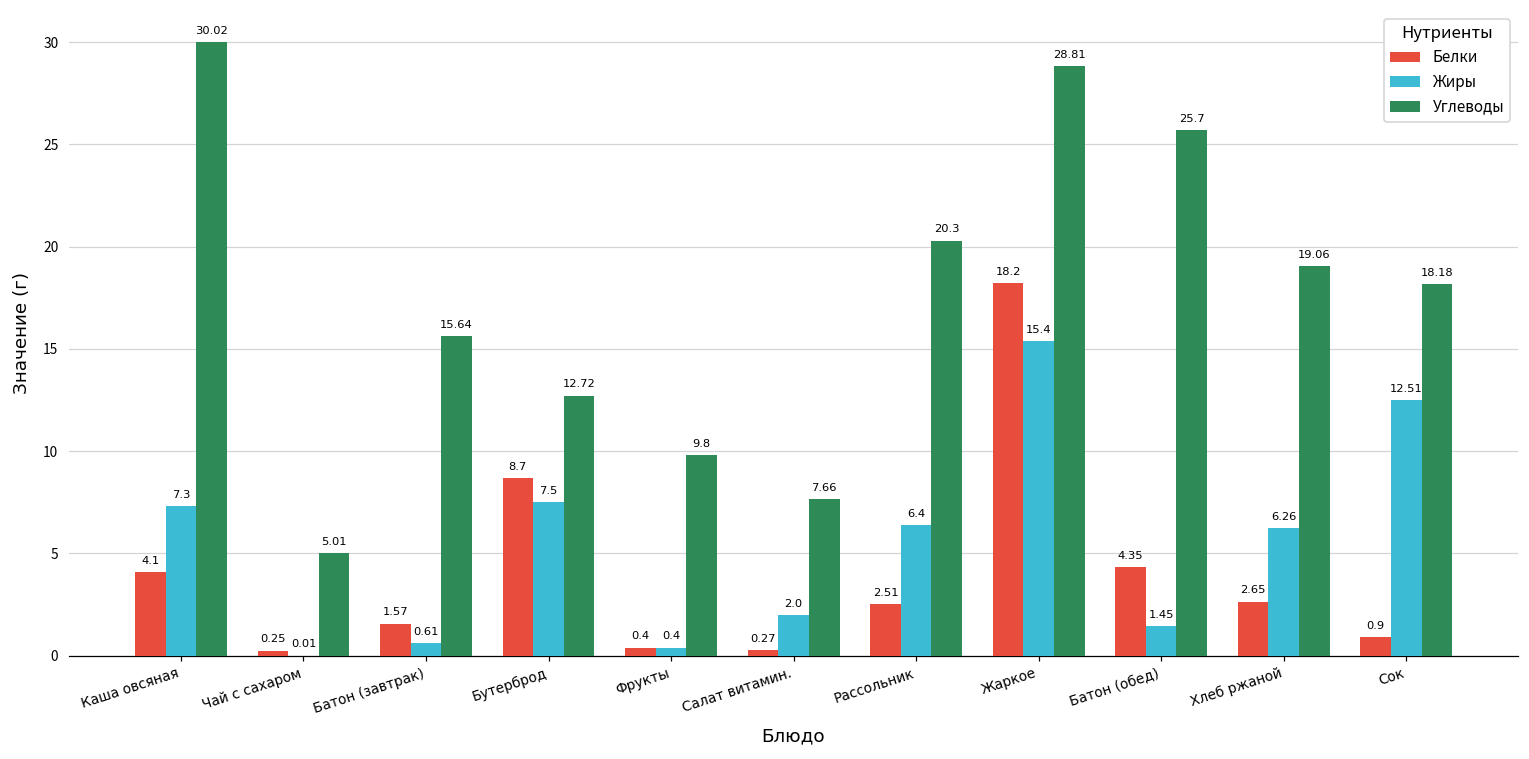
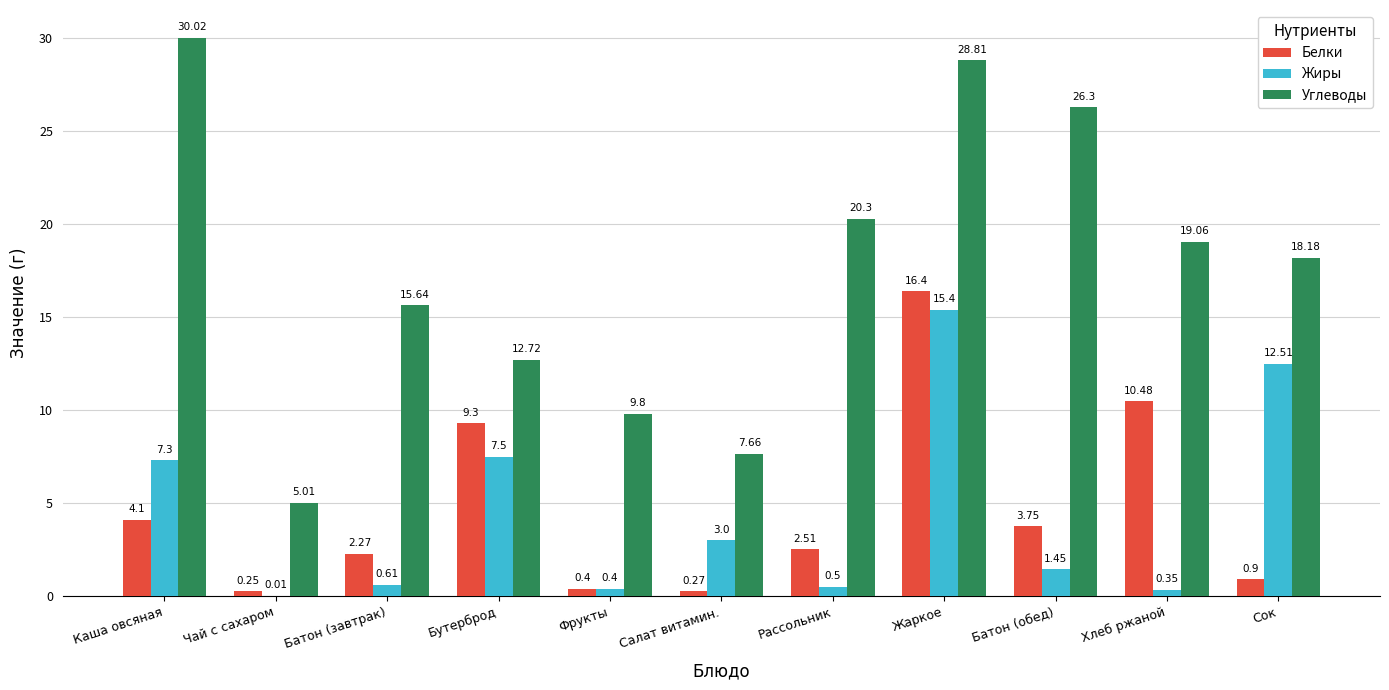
Белки, Батон (завтрак): 1.57 -> 2.27
Белки, Бутерброд: 8.7 -> 9.3
Жиры, Салат витамин.: 2.0 -> 3.0
Жиры, Рассольник: 6.4 -> 0.5
Белки, Жаркое: 18.2 -> 16.4
Белки, Батон (обед): 4.35 -> 3.75
Углеводы, Батон (обед): 25.7 -> 26.3
Белки, Хлеб ржаной: 2.65 -> 10.48
Жиры, Хлеб ржаной: 6.26 -> 0.35
